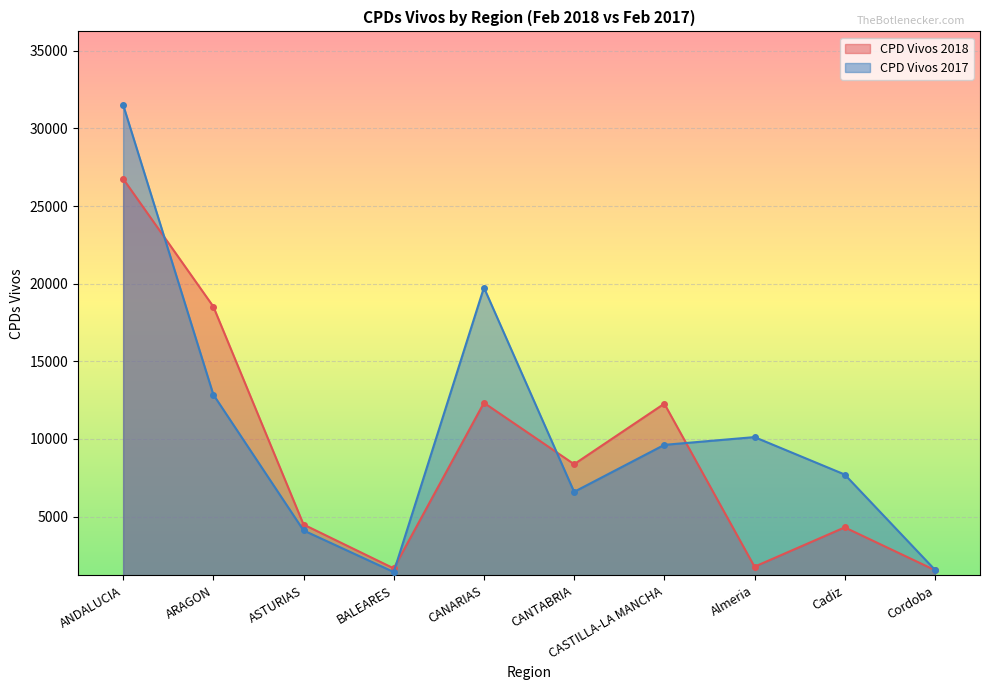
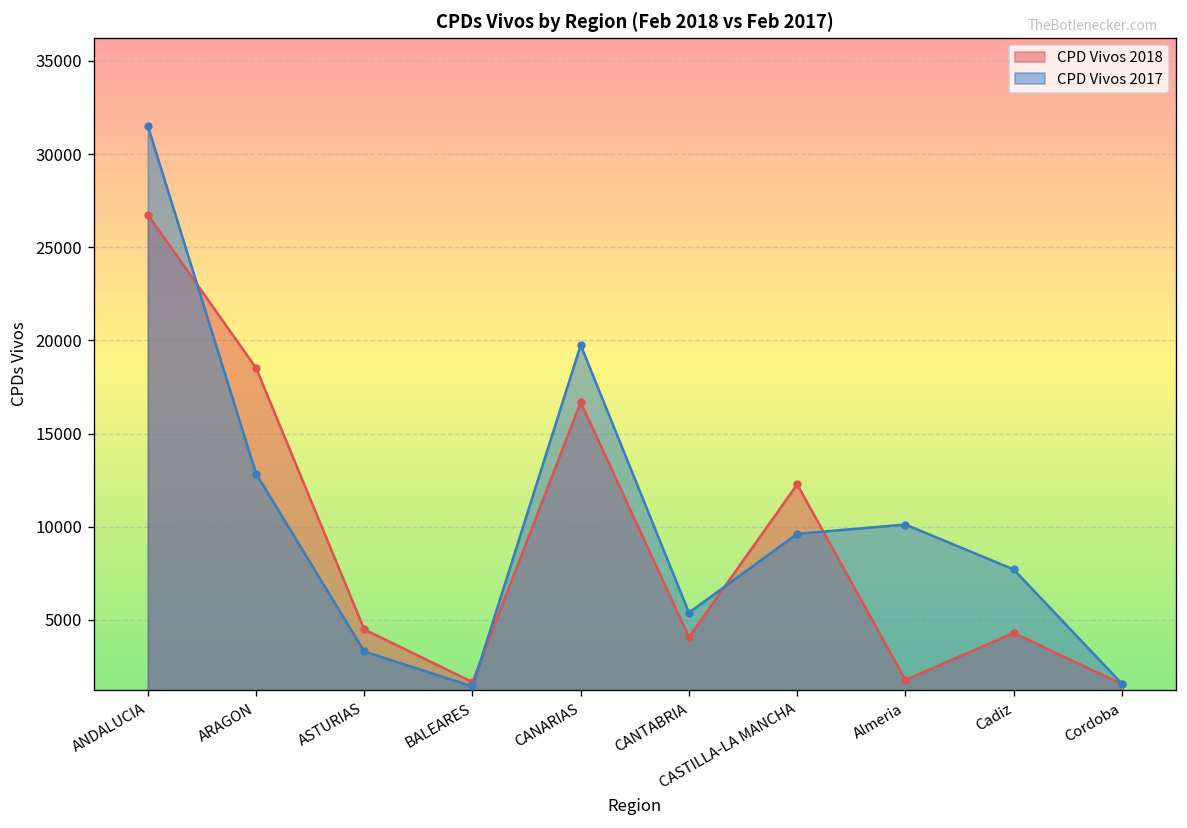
CPD Vivos 2017, ASTURIAS: 4100 -> 3300
CPD Vivos 2018, CANARIAS: 12300 -> 16700
CPD Vivos 2018, CANTABRIA: 8400 -> 4100
CPD Vivos 2017, CANTABRIA: 6600 -> 5400
